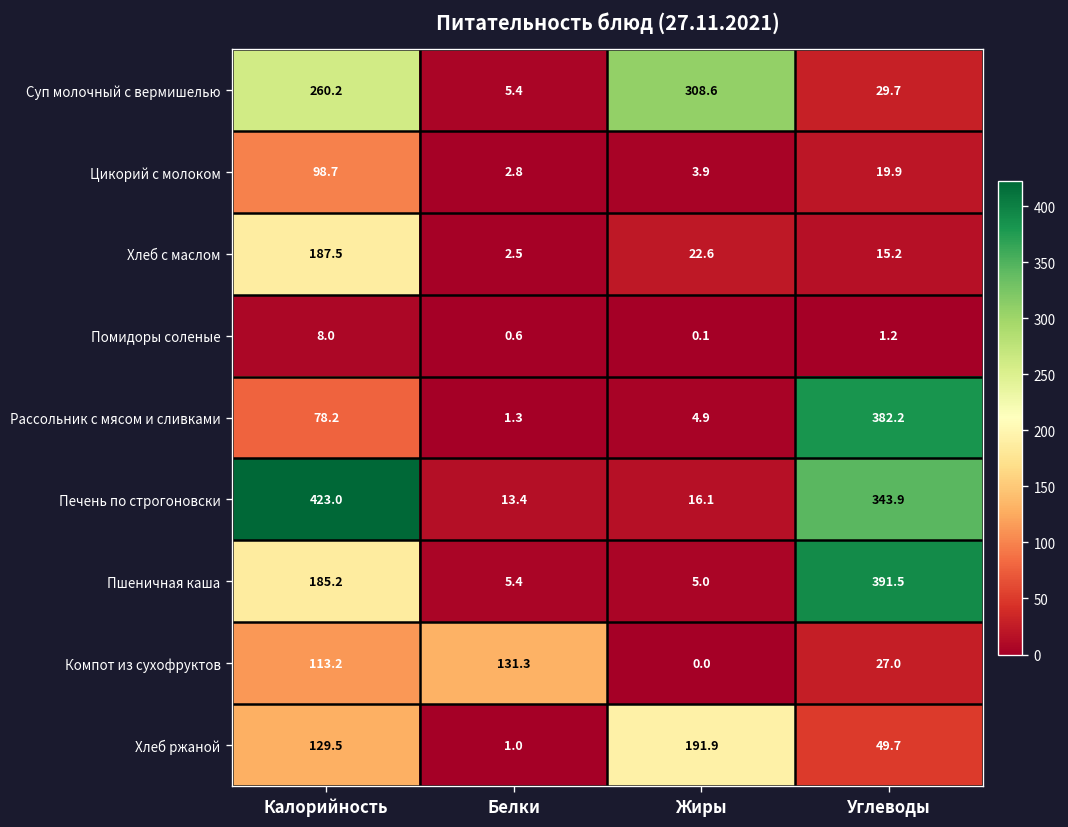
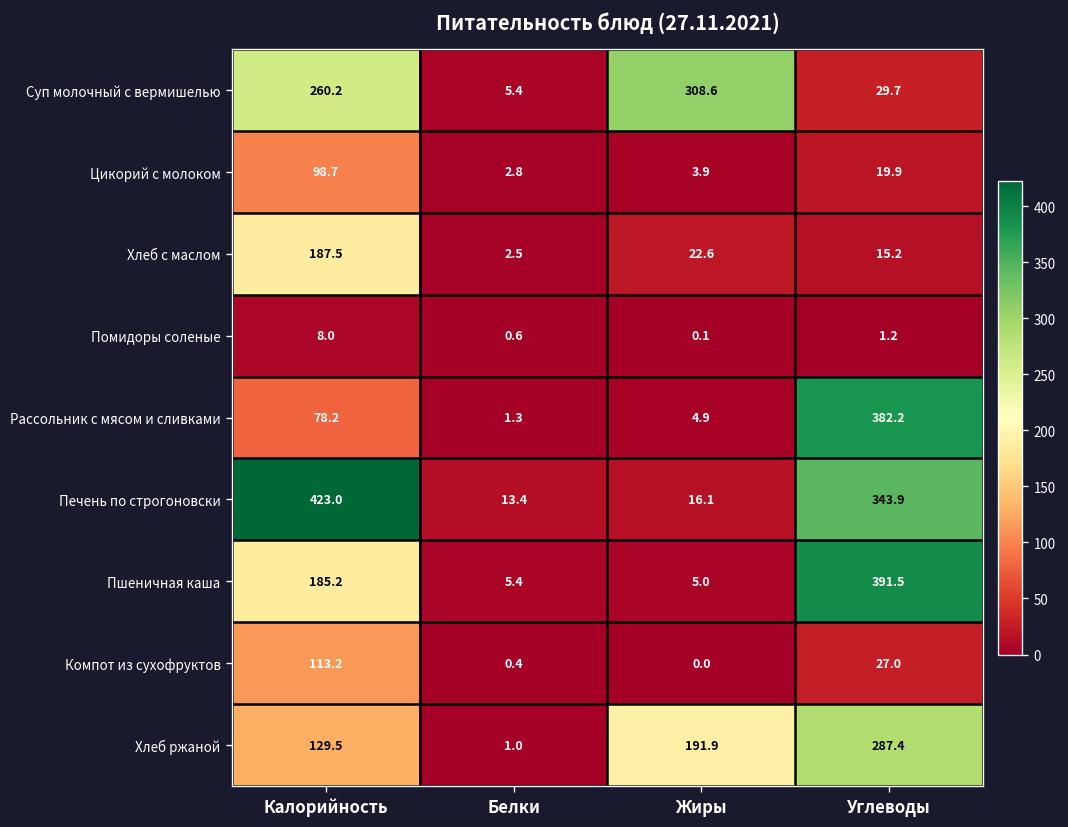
Компот из сухофруктов, Белки: 131.3 -> 0.4
Хлеб ржаной, Углеводы: 49.7 -> 287.4
